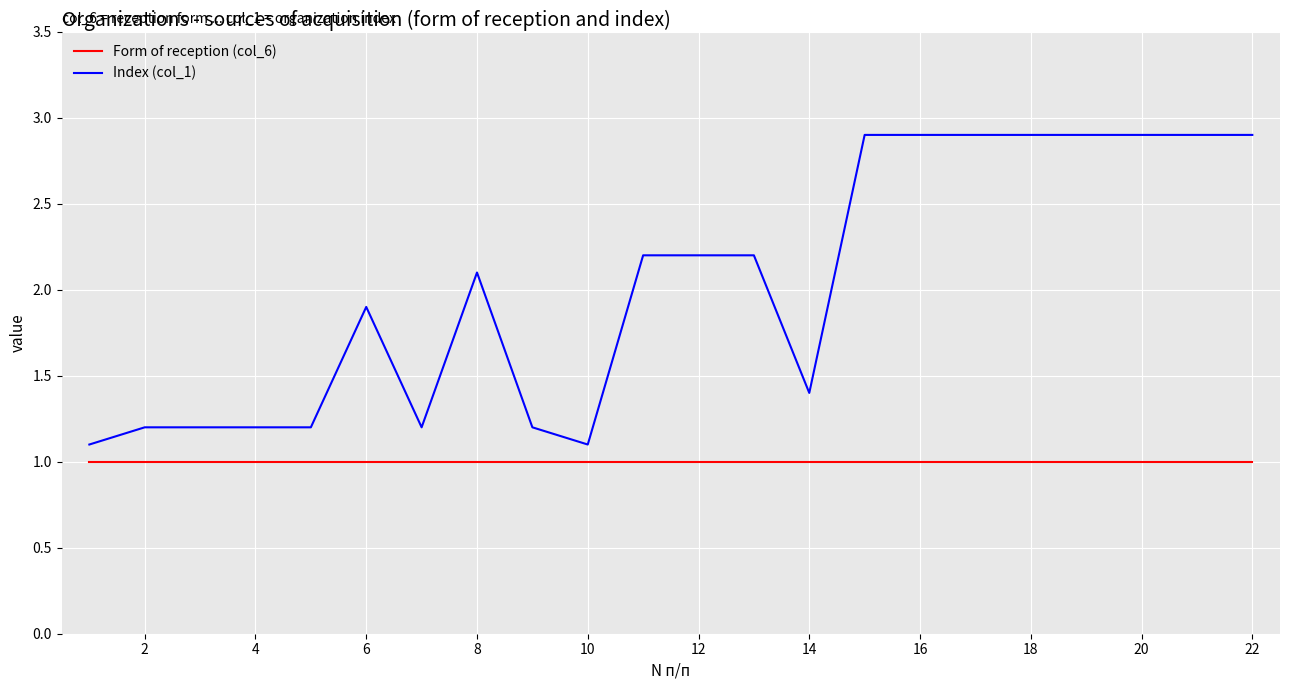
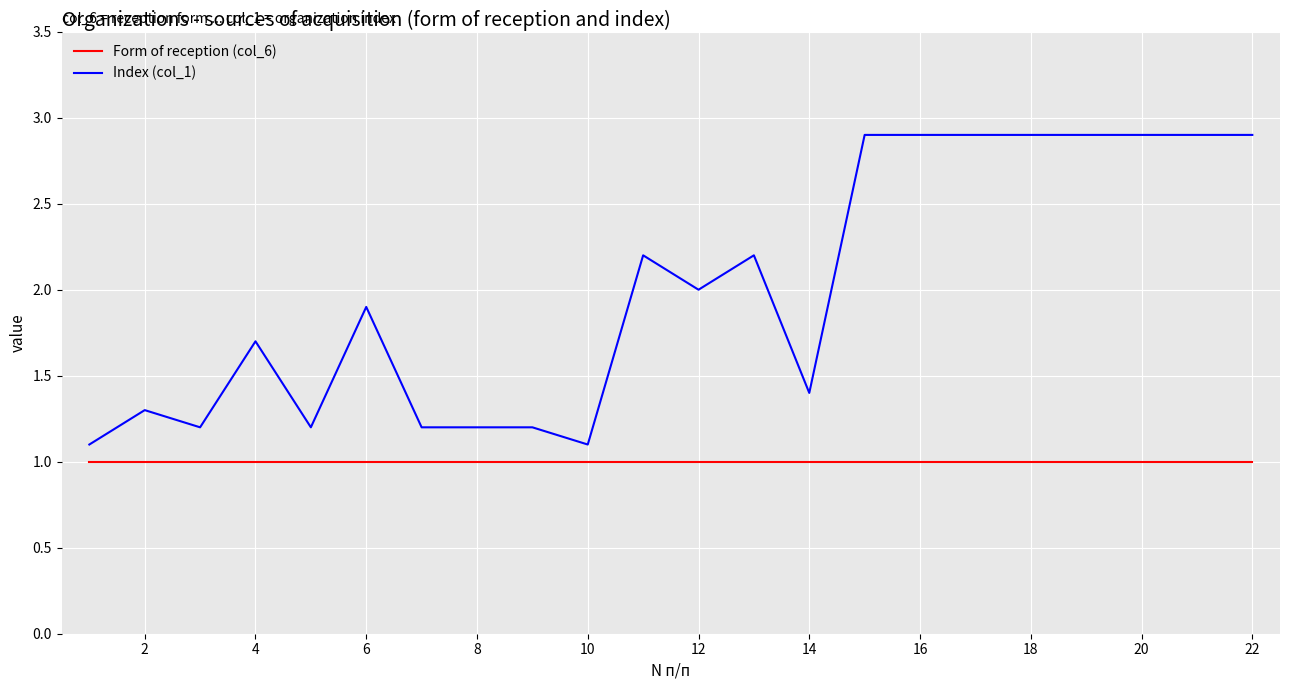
Index (col_1), 2: 1.2 -> 1.3
Index (col_1), 4: 1.2 -> 1.7
Index (col_1), 8: 2.1 -> 1.2
Index (col_1), 12: 2.2 -> 2.0
